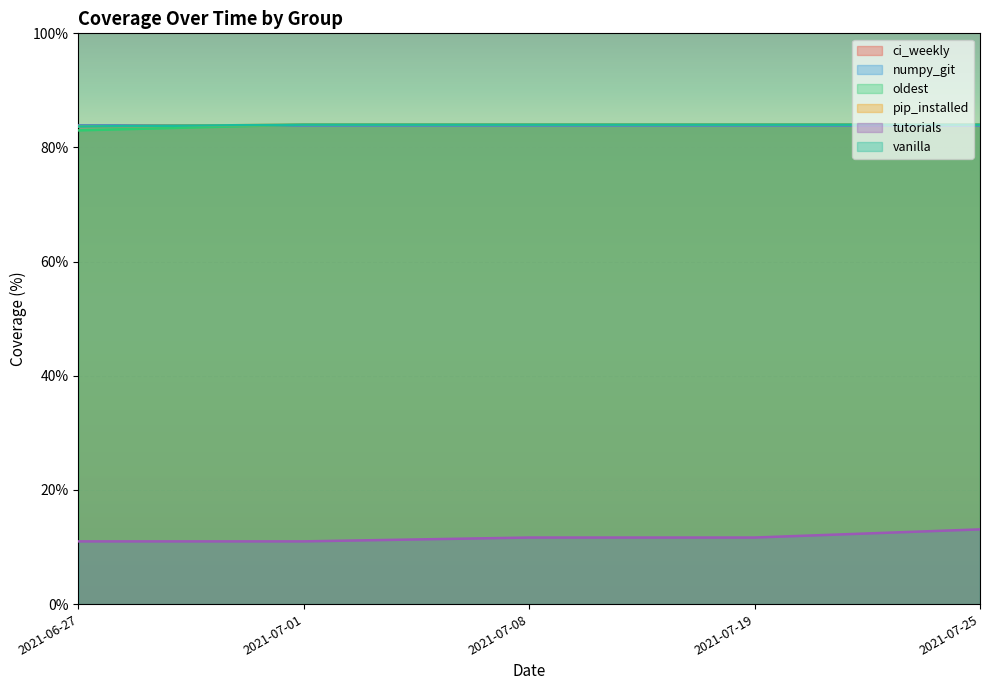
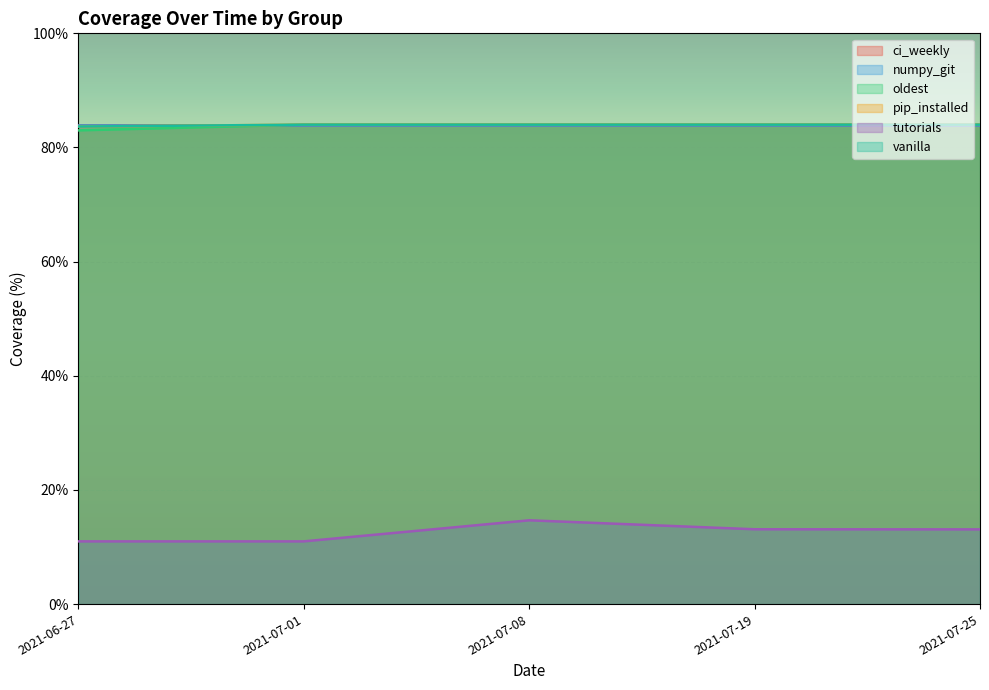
tutorials, 2021-07-08: 12% -> 15%
tutorials, 2021-07-19: 12% -> 13%
